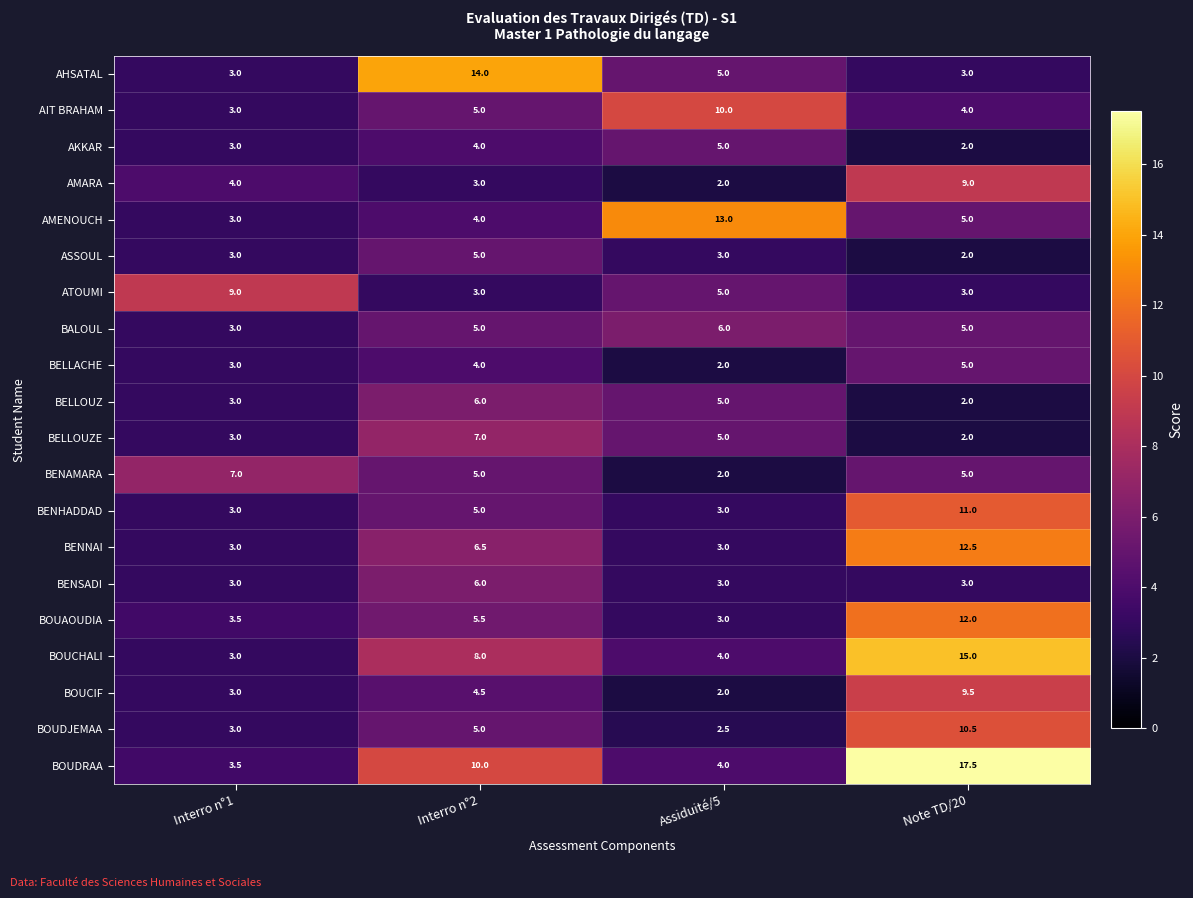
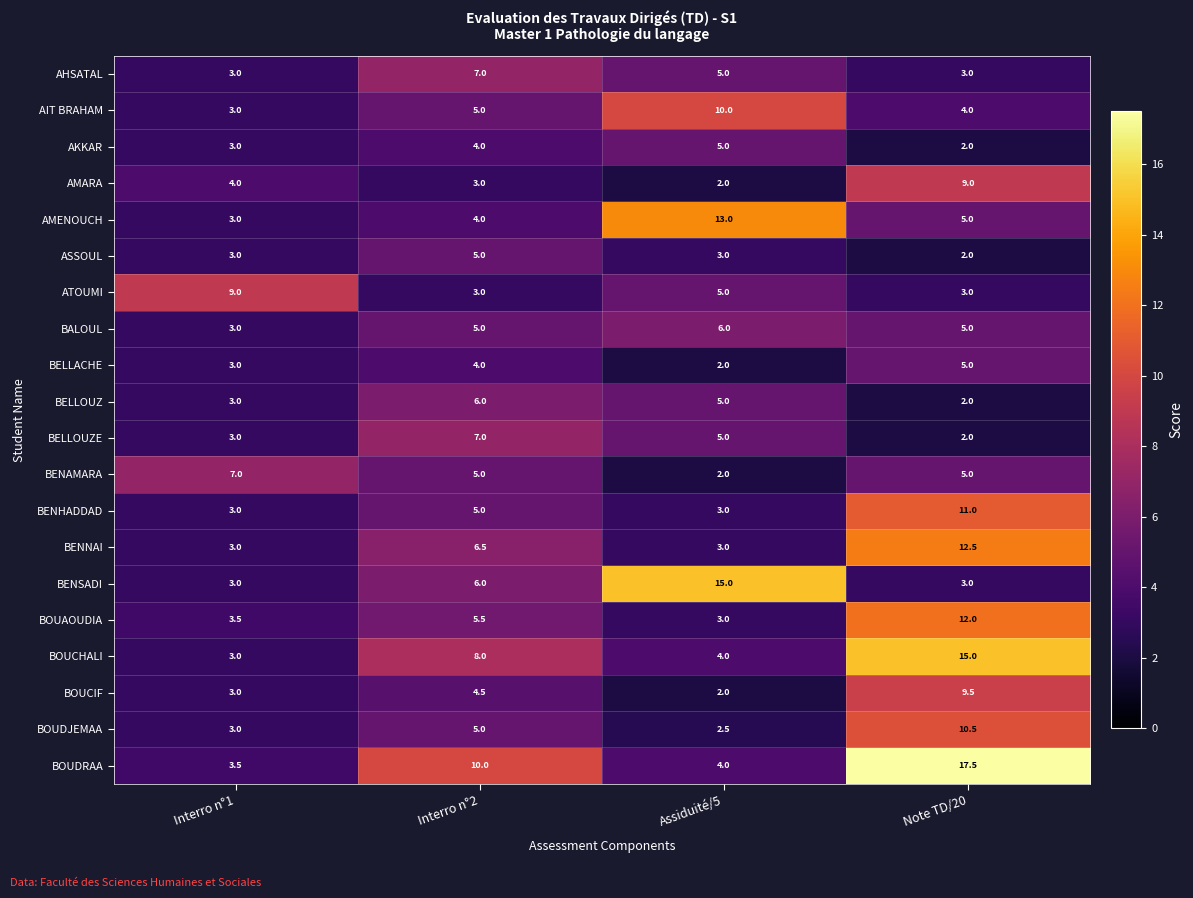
AHSATAL, Interro n°2: 14.0 -> 7.0
BENSADI, Assiduité/5: 3.0 -> 15.0
